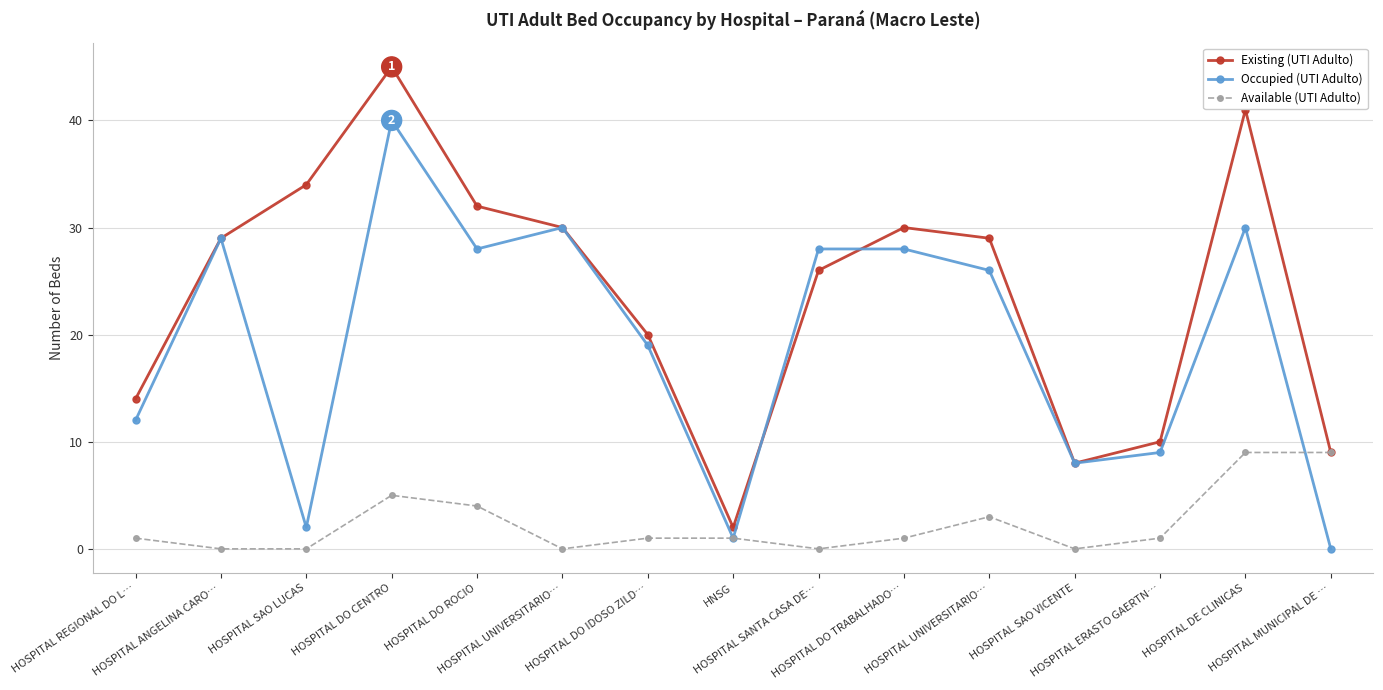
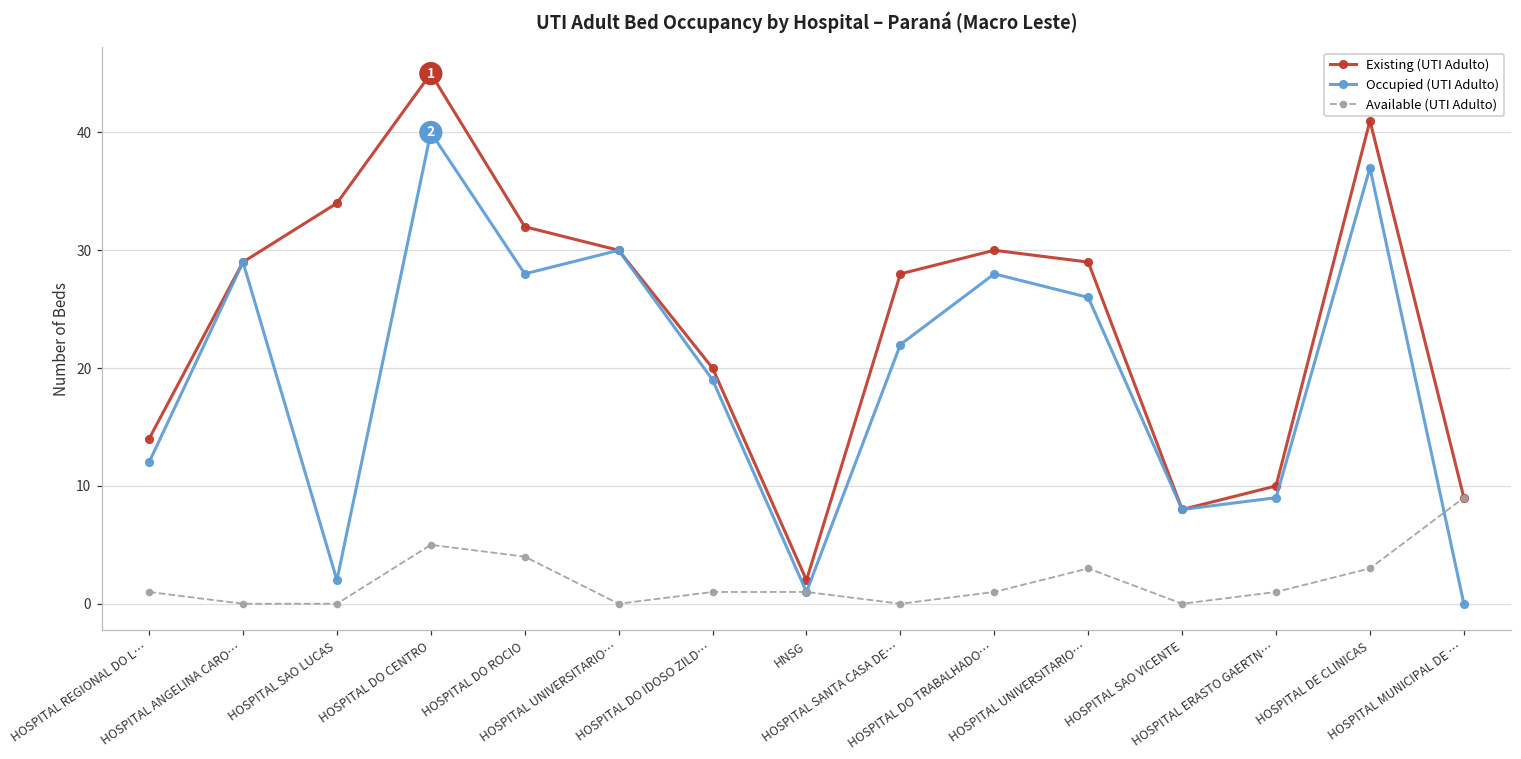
Existing (UTI Adulto), HOSPITAL SANTA CASA DE…: 26 -> 28
Occupied (UTI Adulto), HOSPITAL SANTA CASA DE…: 28 -> 22
Occupied (UTI Adulto), HOSPITAL DE CLINICAS: 30 -> 37
Available (UTI Adulto), HOSPITAL DE CLINICAS: 9 -> 3
